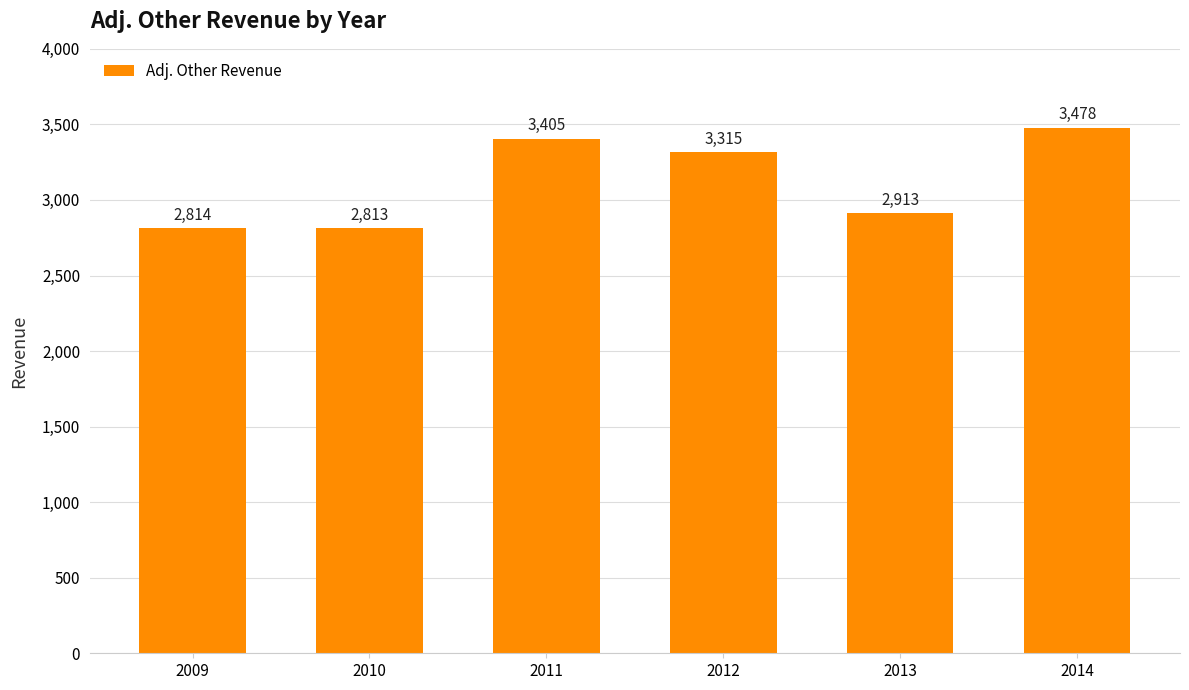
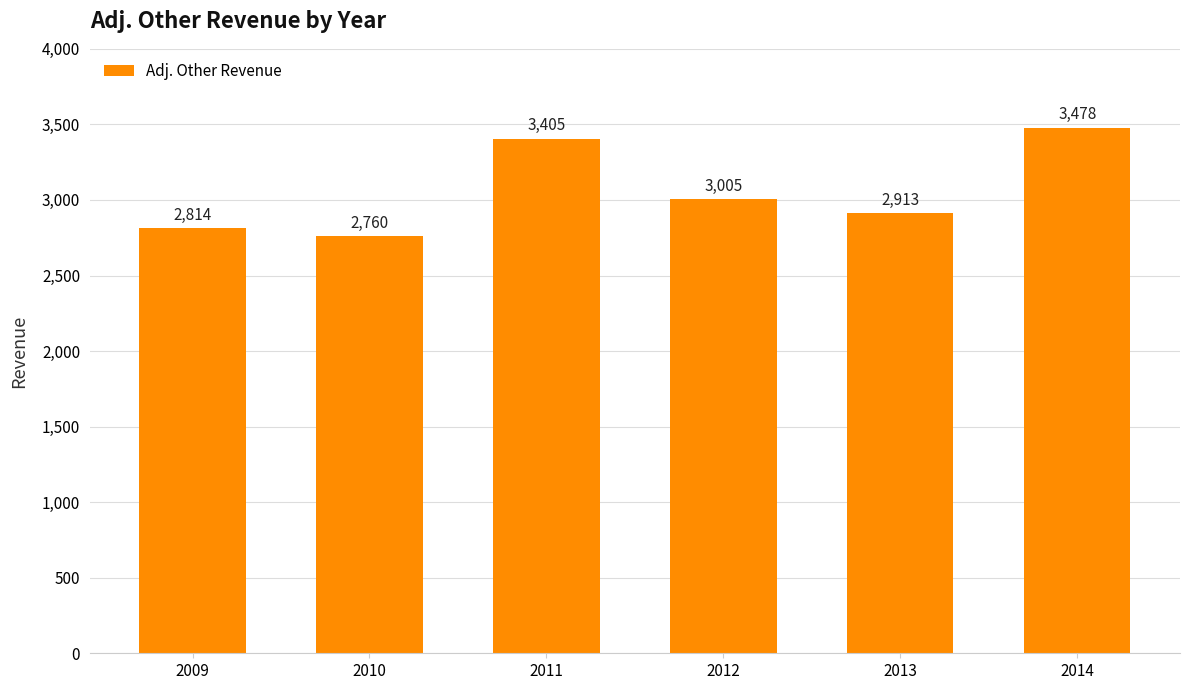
2010: 2,813 -> 2,760
2012: 3,315 -> 3,005
